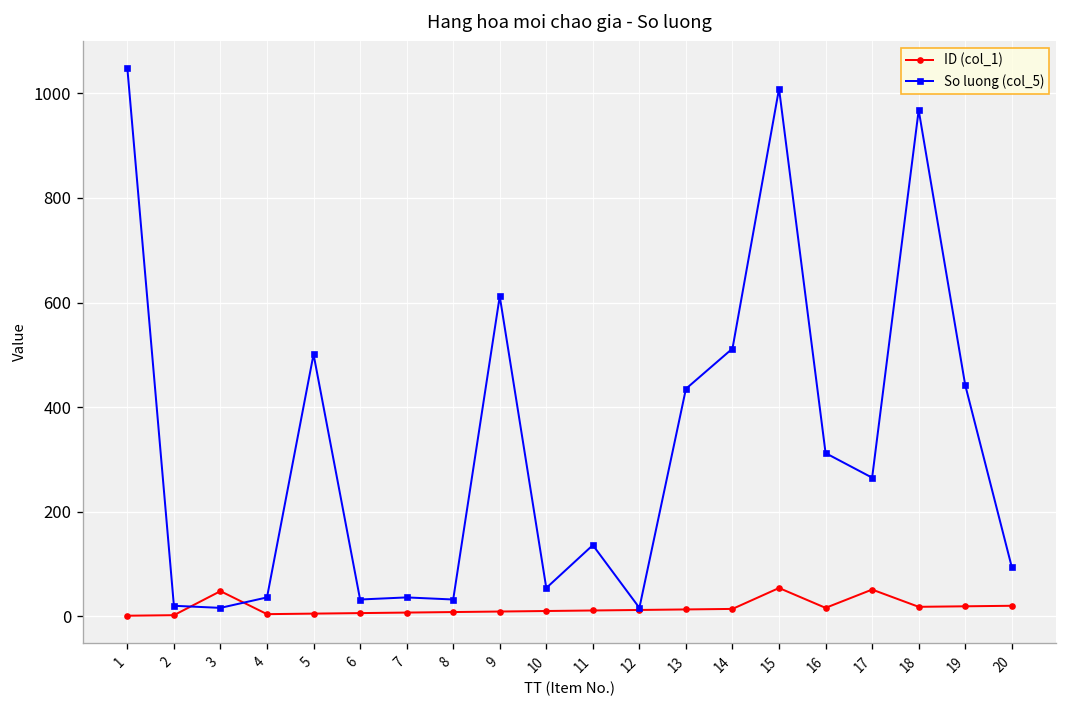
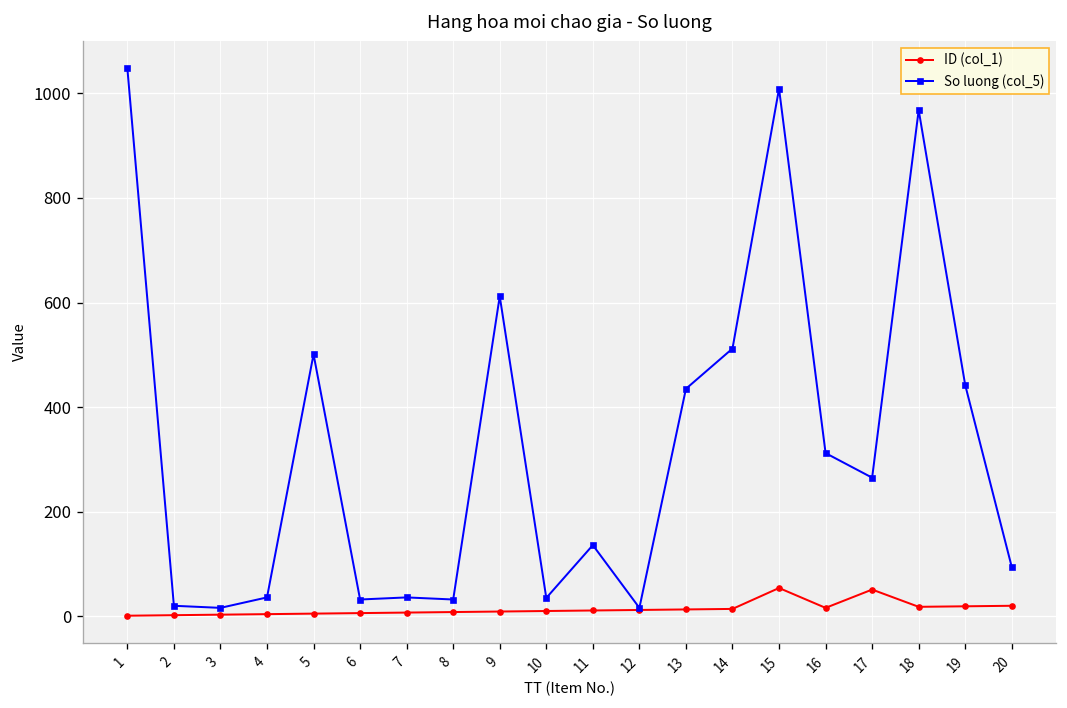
ID (col_1), 3: 50 -> 0
So luong (col_5), 10: 50 -> 40
